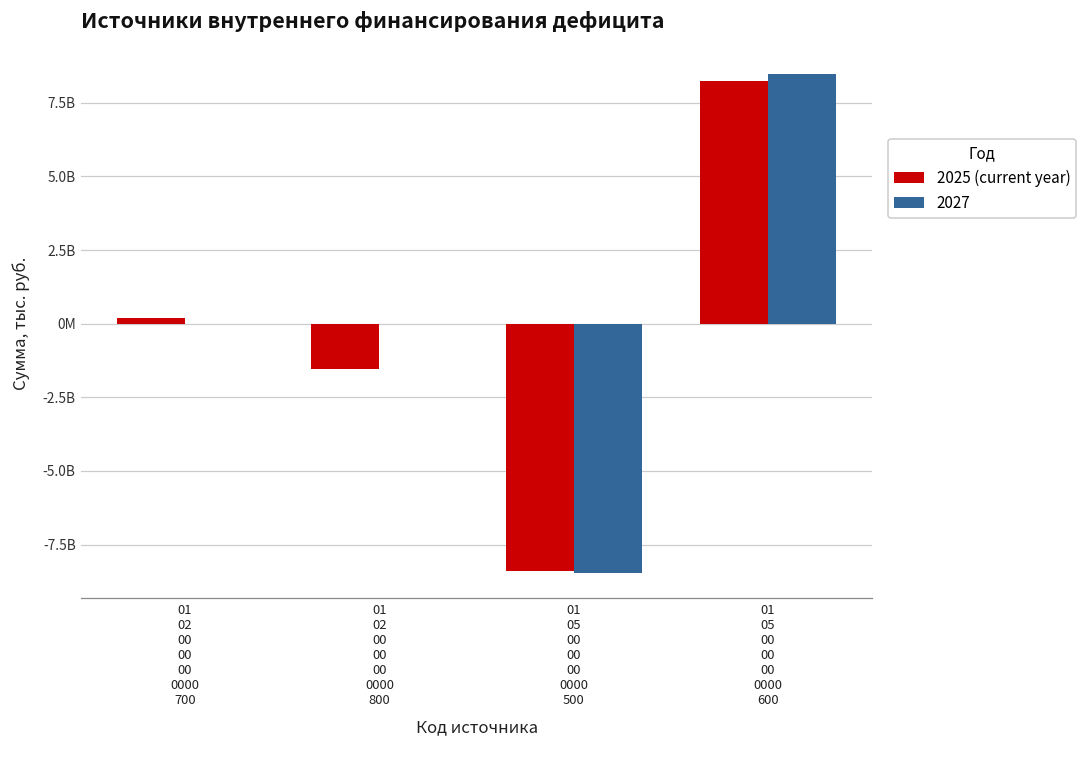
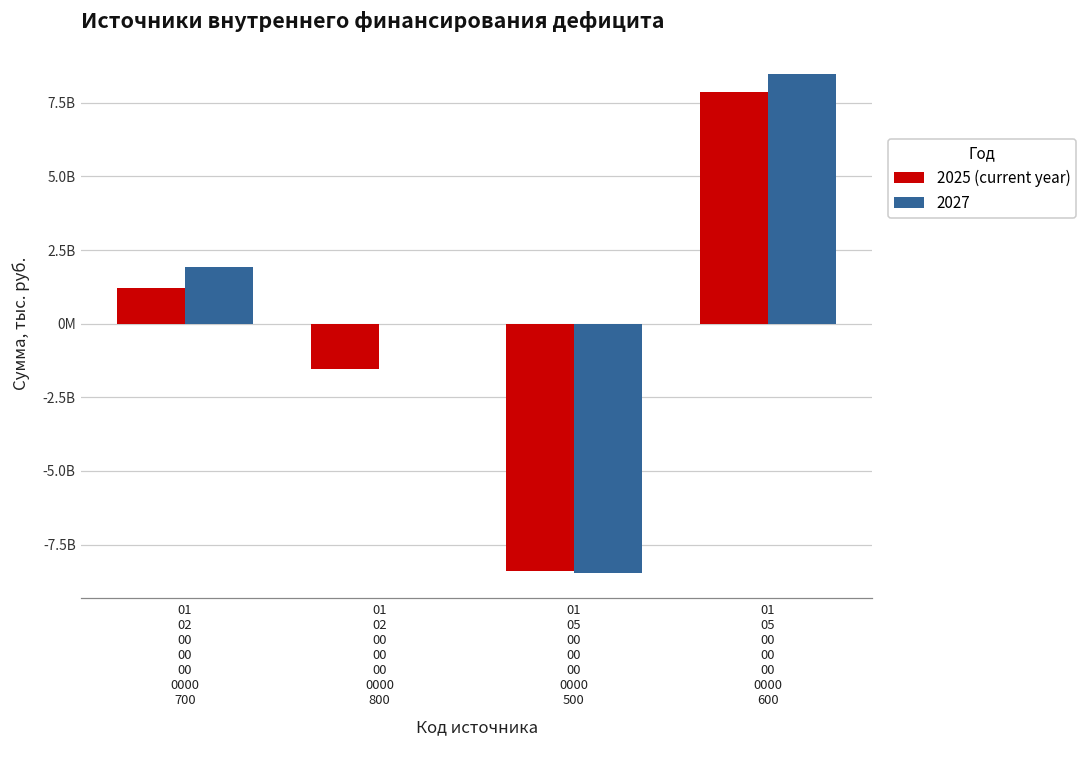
2025 (current year), 01 02 00 00 00 0000 700: 200000000 -> 1200000000
2027, 01 02 00 00 00 0000 700: 0 -> 1900000000
2025 (current year), 01 05 00 00 00 0000 600: 8200000000 -> 7900000000
